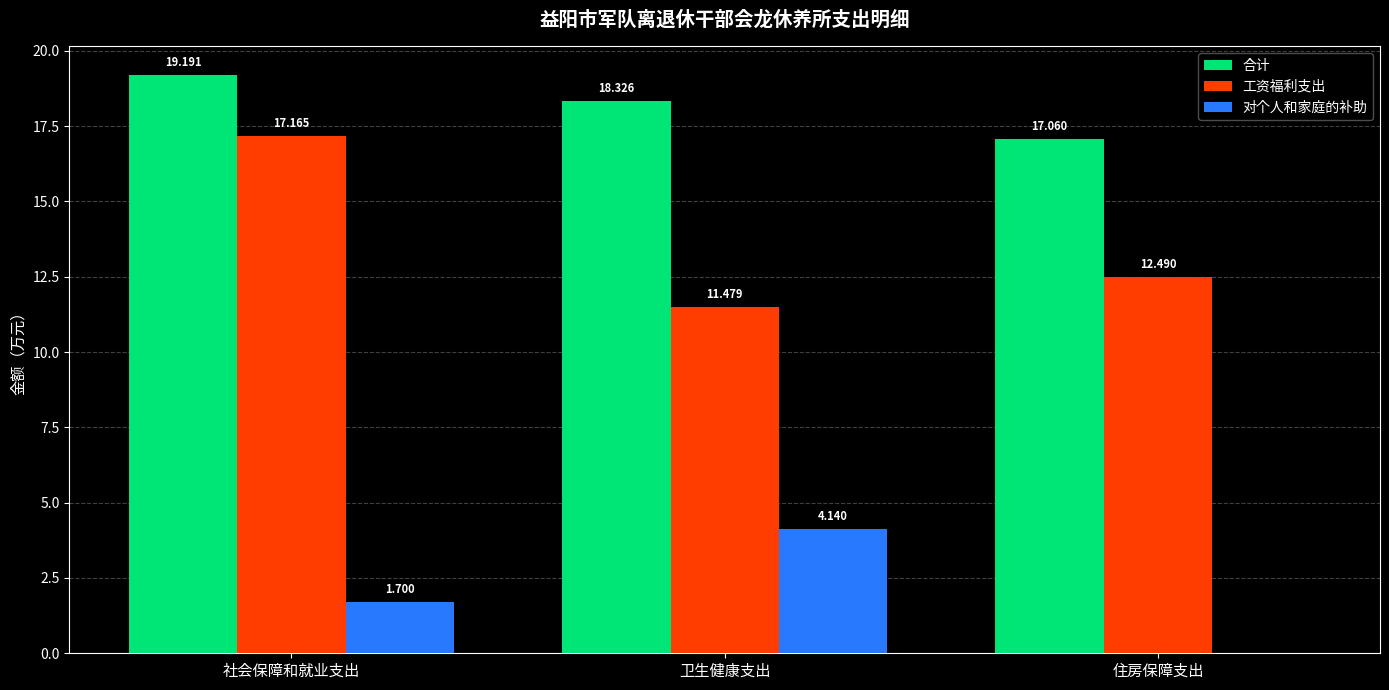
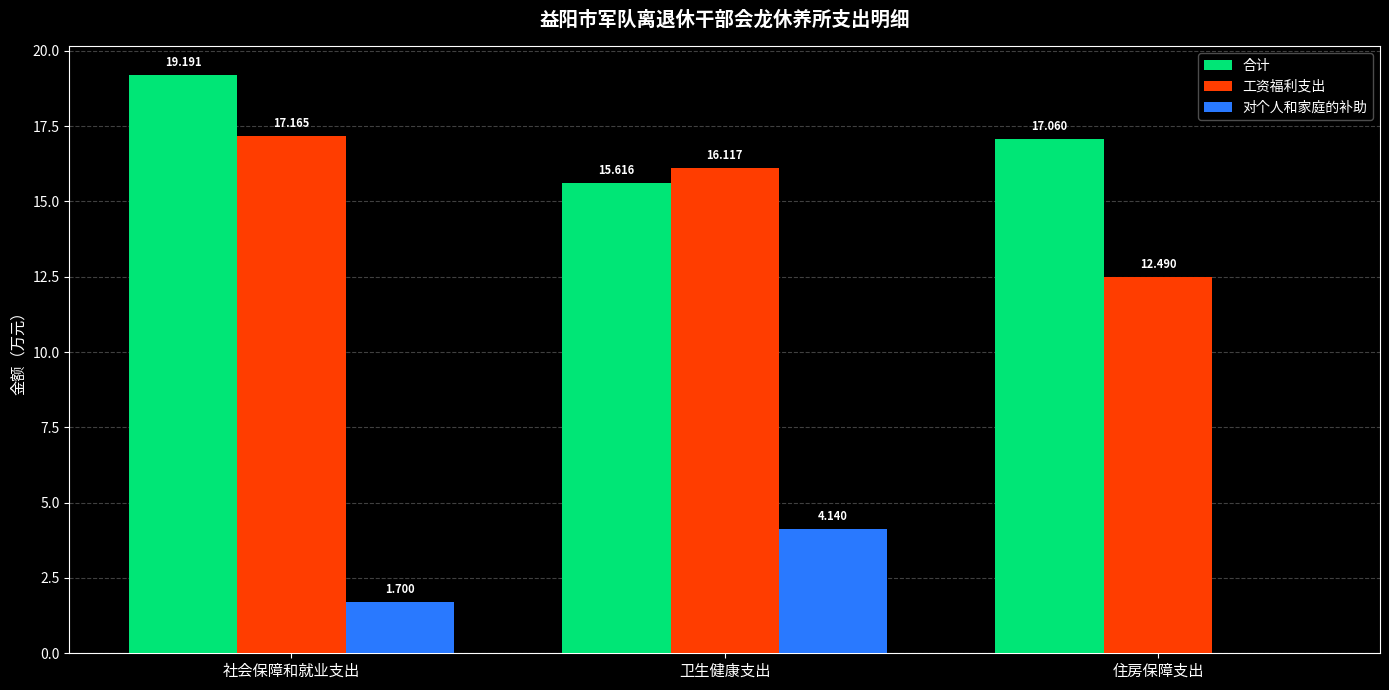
合计, 卫生健康支出: 18.326 -> 15.616
工资福利支出, 卫生健康支出: 11.479 -> 16.117
